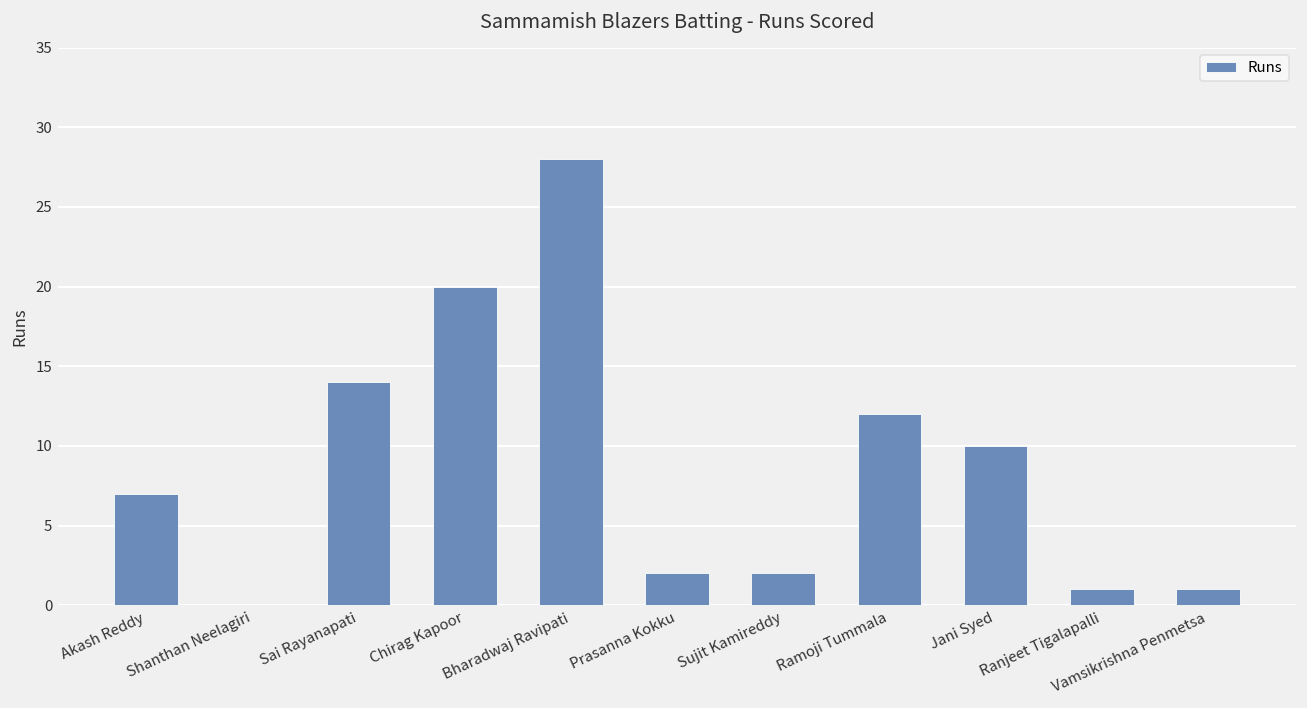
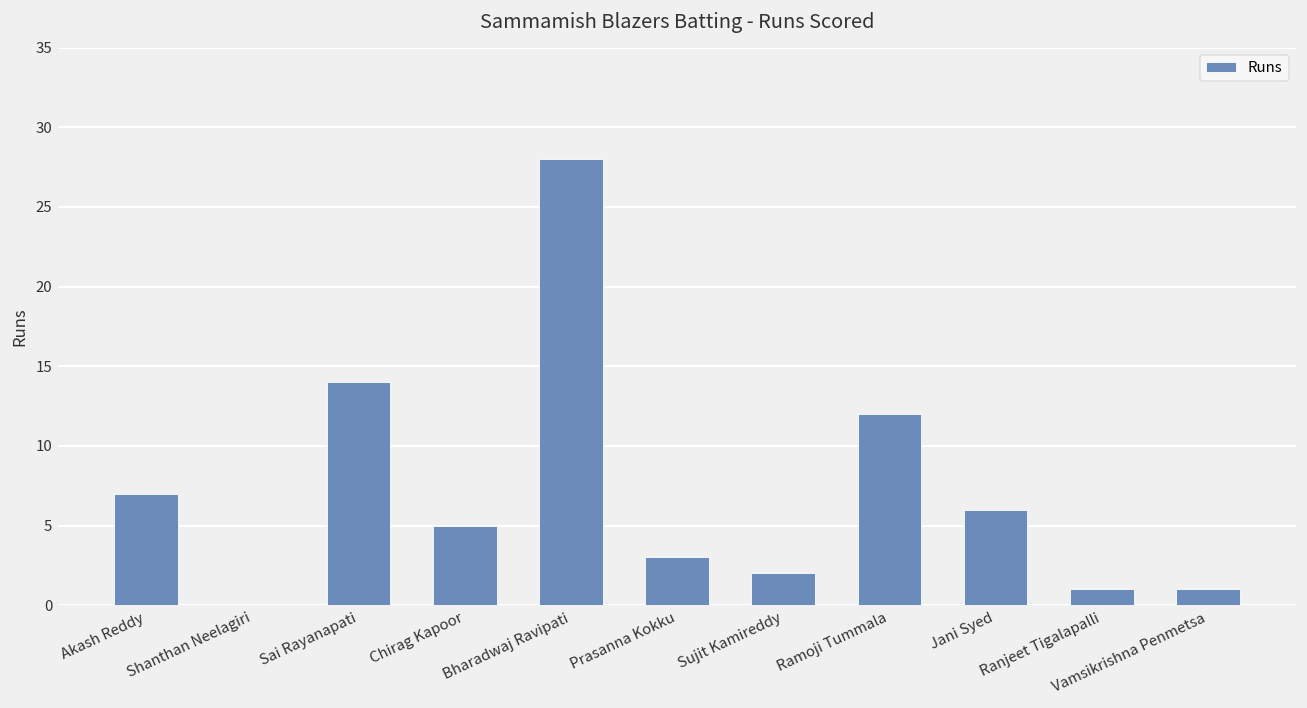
Chirag Kapoor: 20 -> 5
Prasanna Kokku: 2 -> 3
Jani Syed: 10 -> 6
